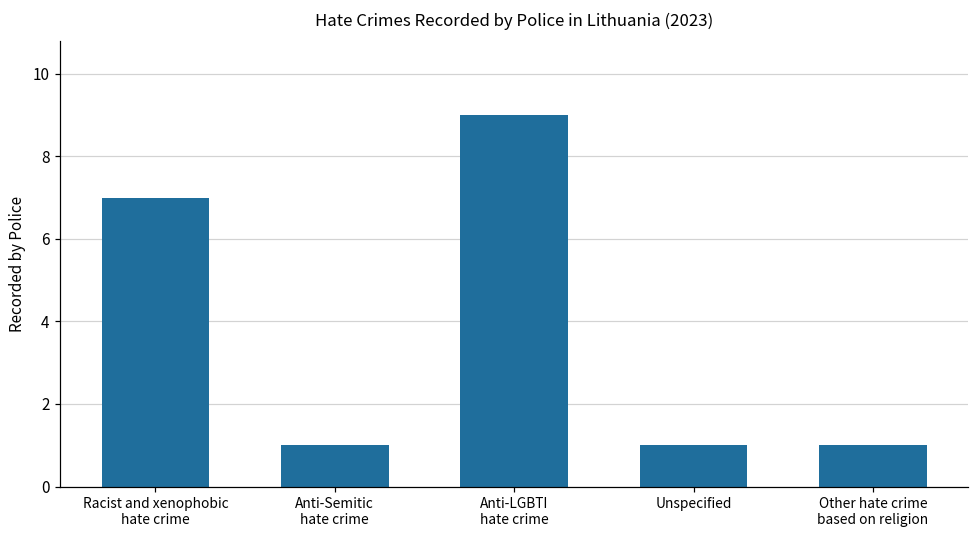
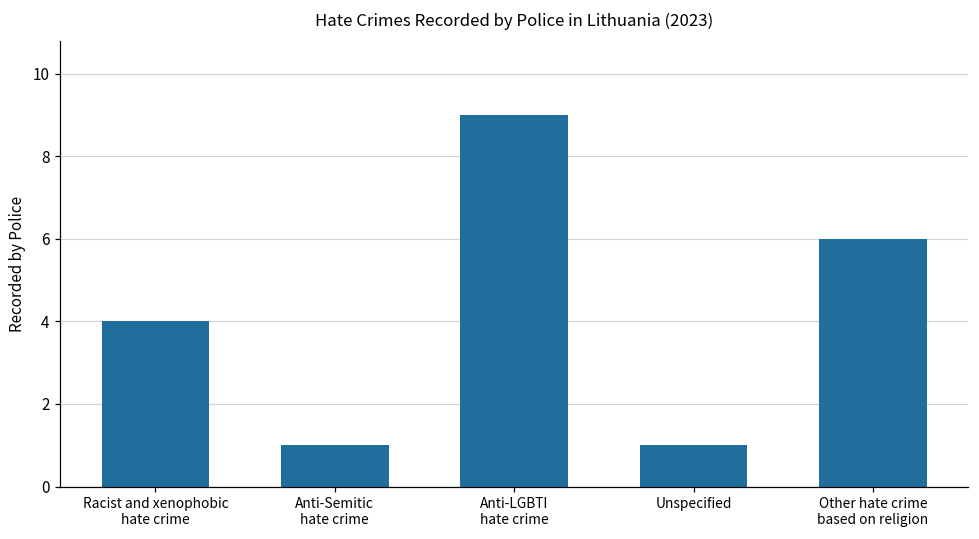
Racist and xenophobic hate crime: 7 -> 4
Other hate crime based on religion: 1 -> 6
